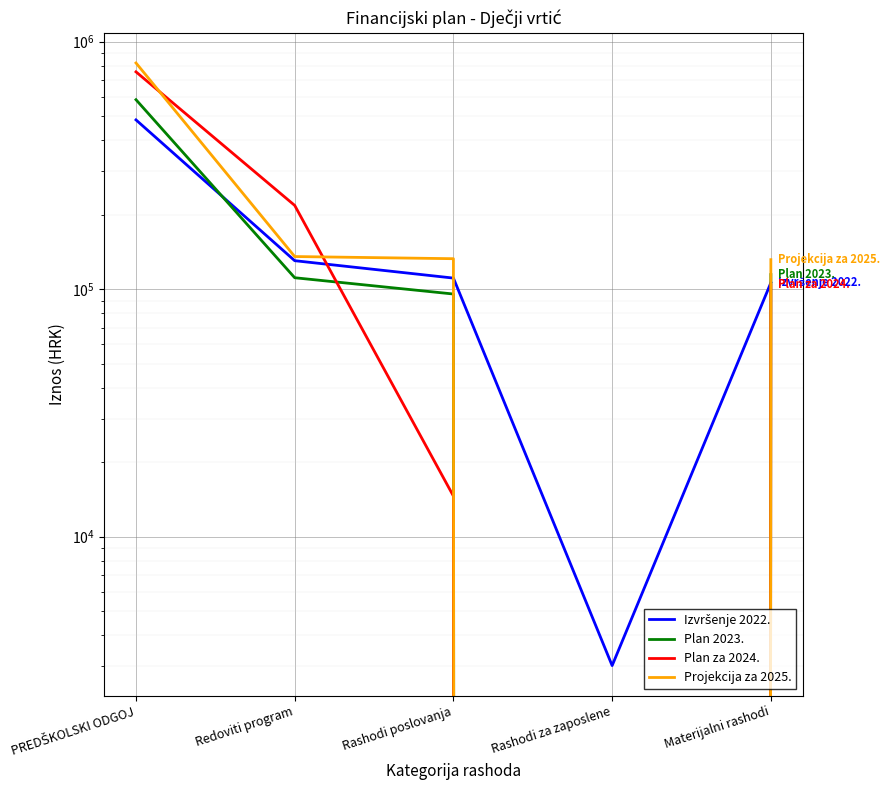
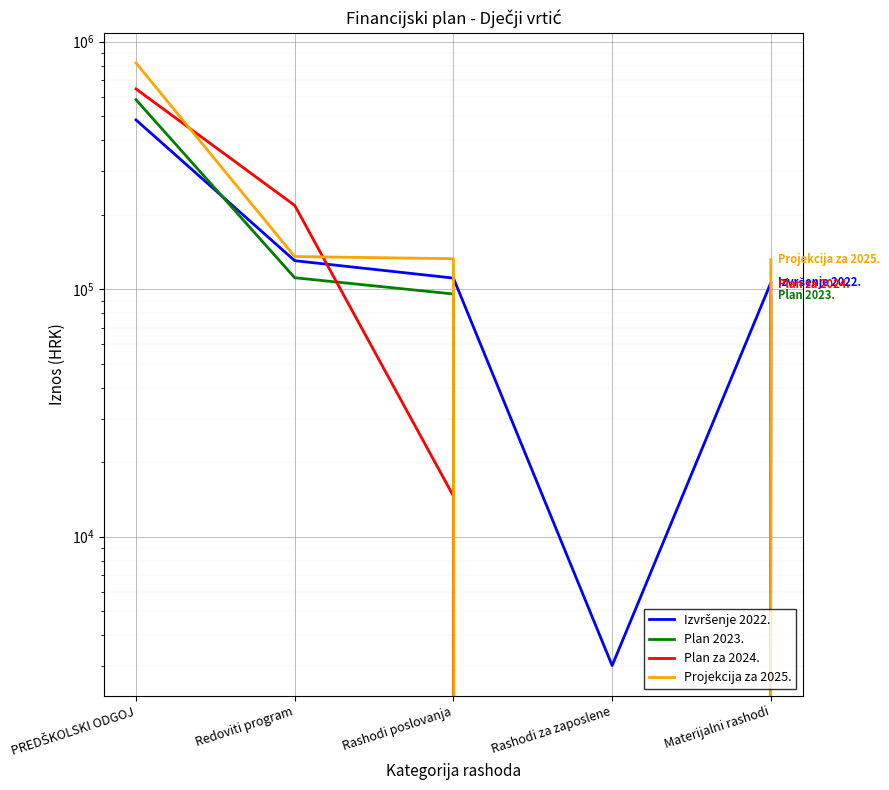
Plan za 2024., PREDŠKOLSKI ODGOJ: 760000 -> 640000
Plan 2023., Materijalni rashodi: 110000 -> 95000
